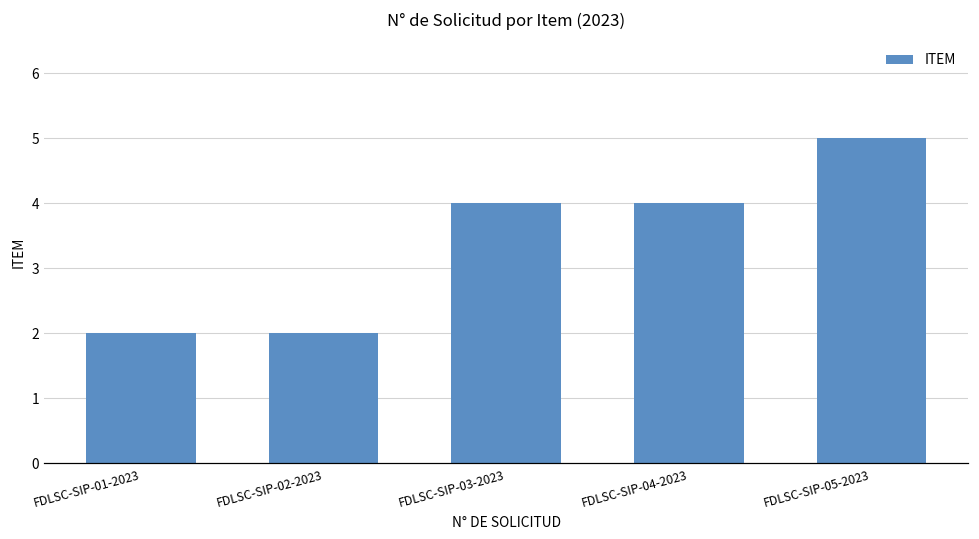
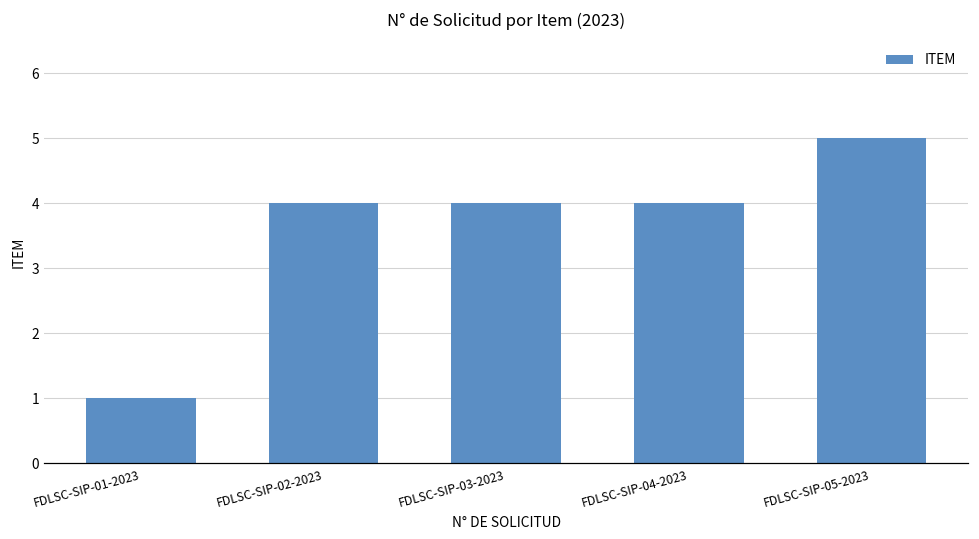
FDLSC-SIP-01-2023: 2 -> 1
FDLSC-SIP-02-2023: 2 -> 4
